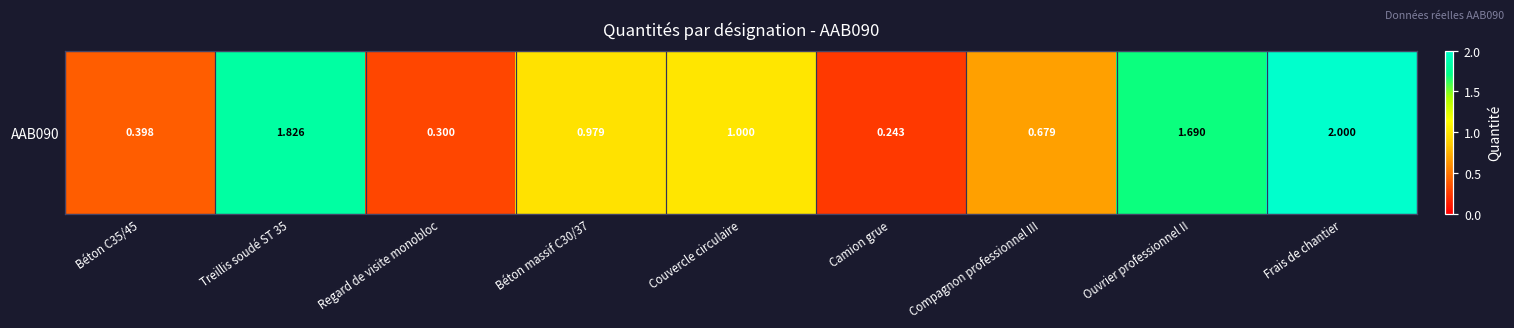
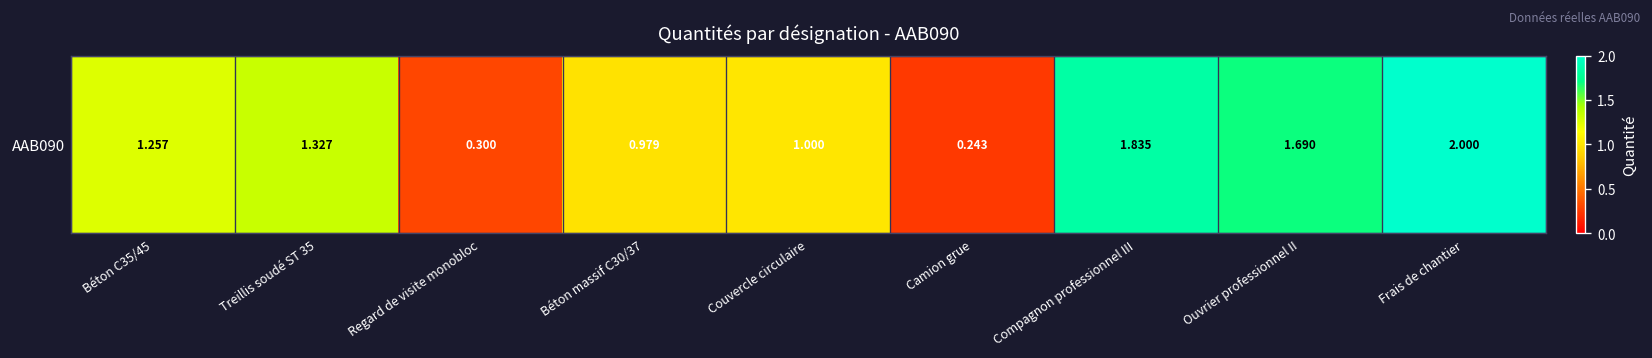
AAB090, Béton C35/45: 0.398 -> 1.257
AAB090, Treillis soudé ST 35: 1.826 -> 1.327
AAB090, Compagnon professionnel III: 0.679 -> 1.835
